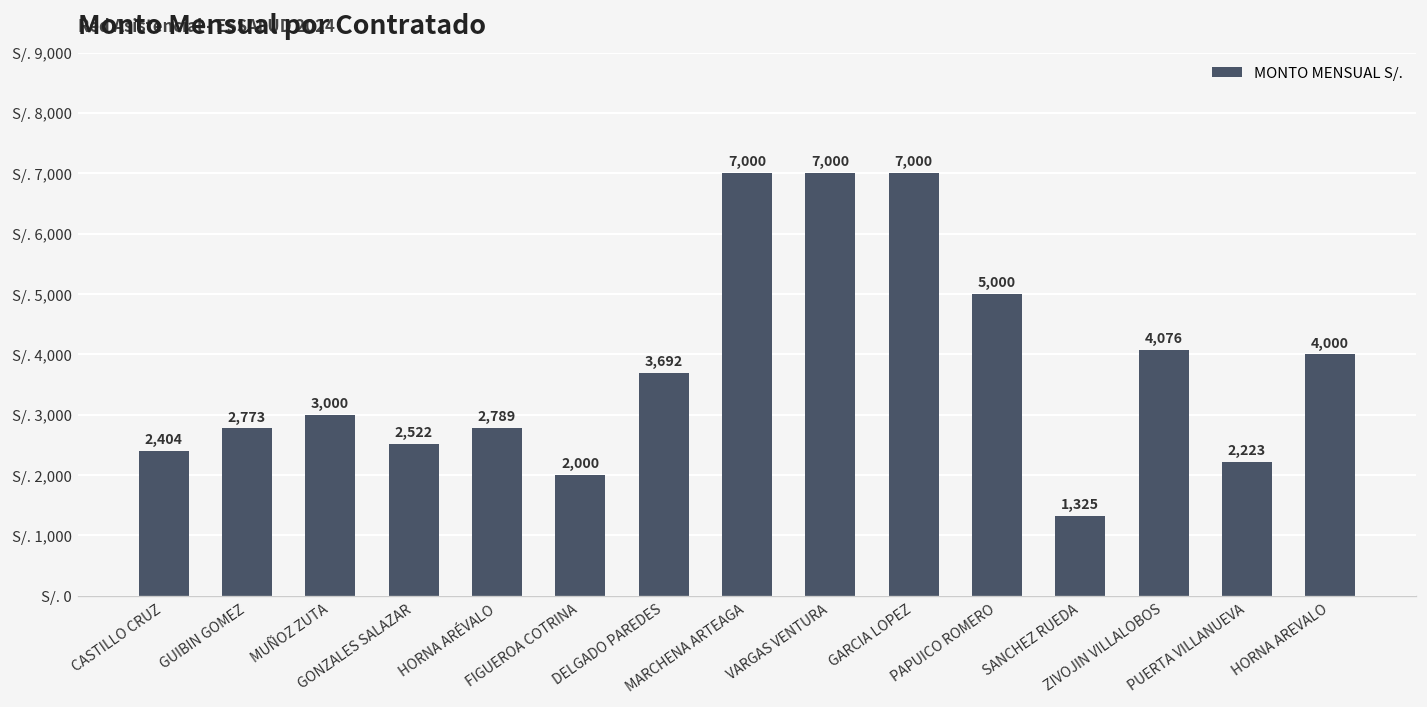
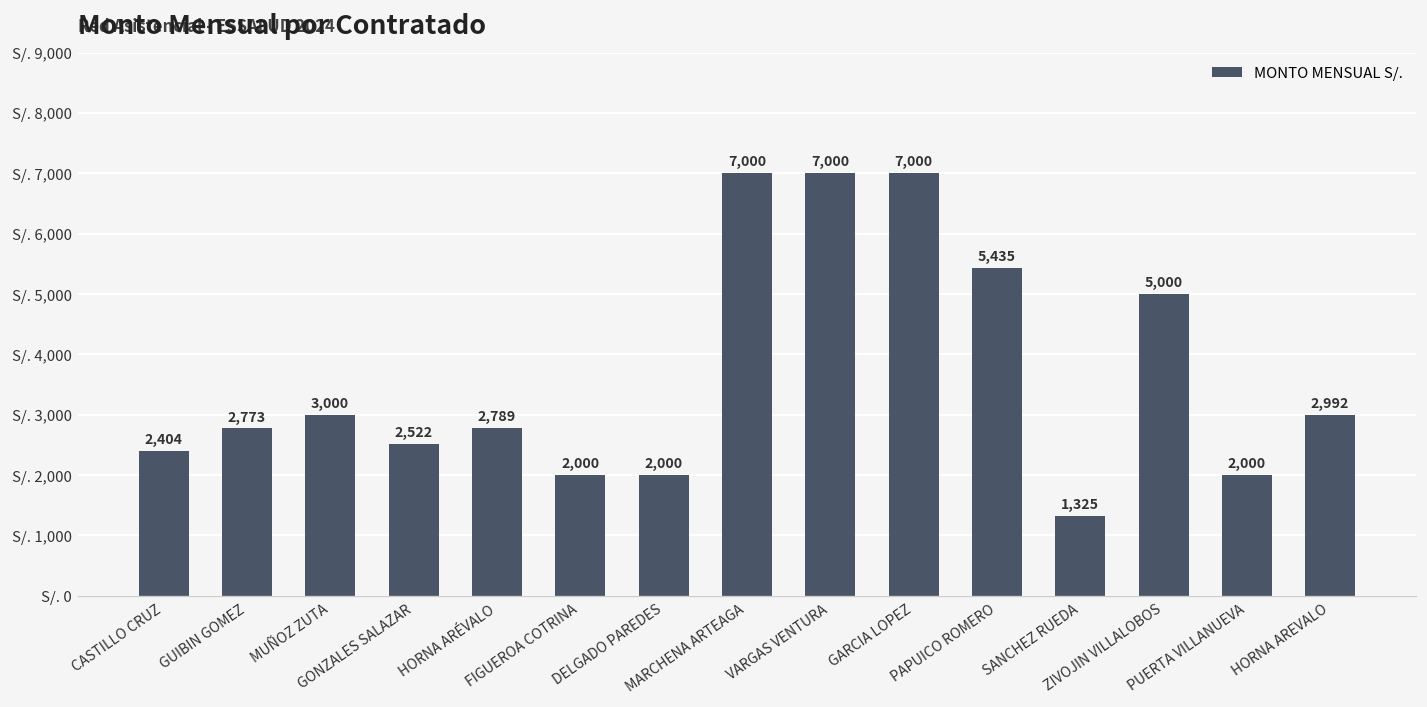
DELGADO PAREDES: 3,692 -> 2,000
PAPUICO ROMERO: 5,000 -> 5,435
ZIVOJIN VILLALOBOS: 4,076 -> 5,000
PUERTA VILLANUEVA: 2,223 -> 2,000
HORNA AREVALO: 4,000 -> 2,992
